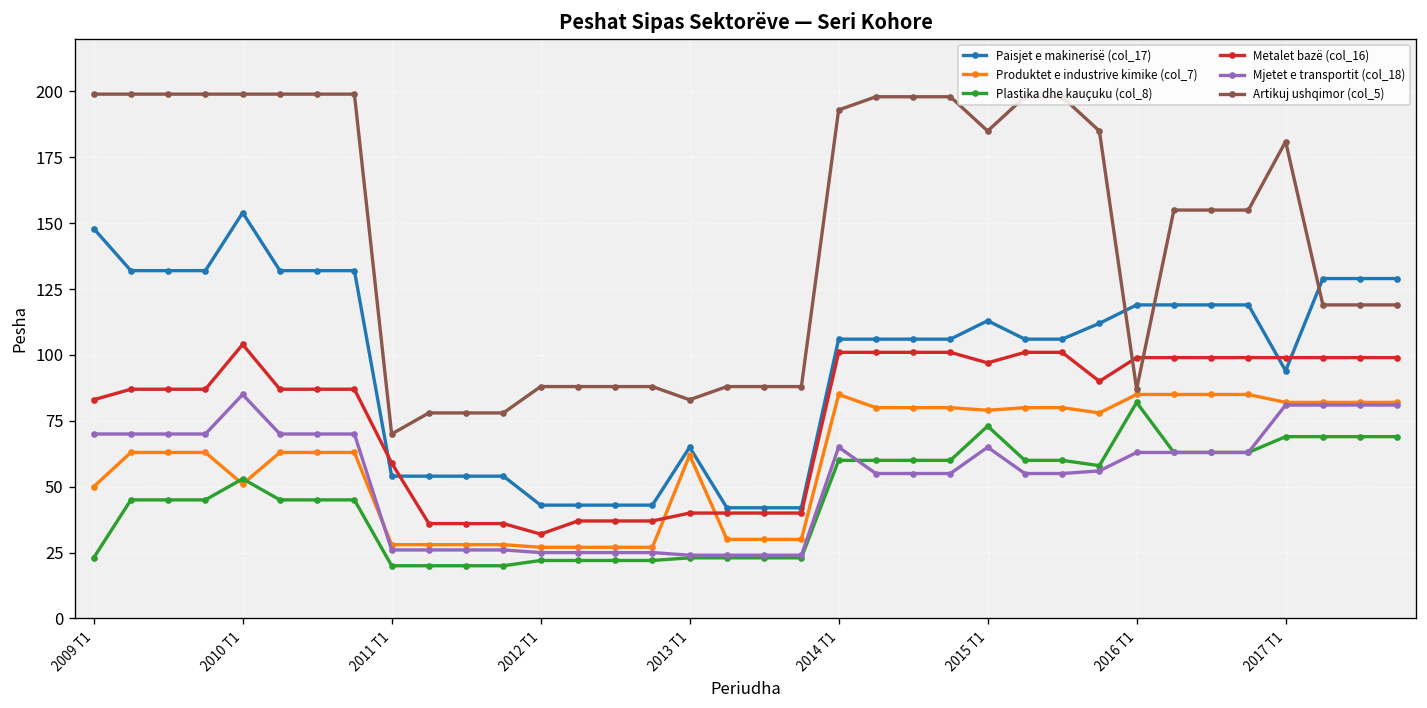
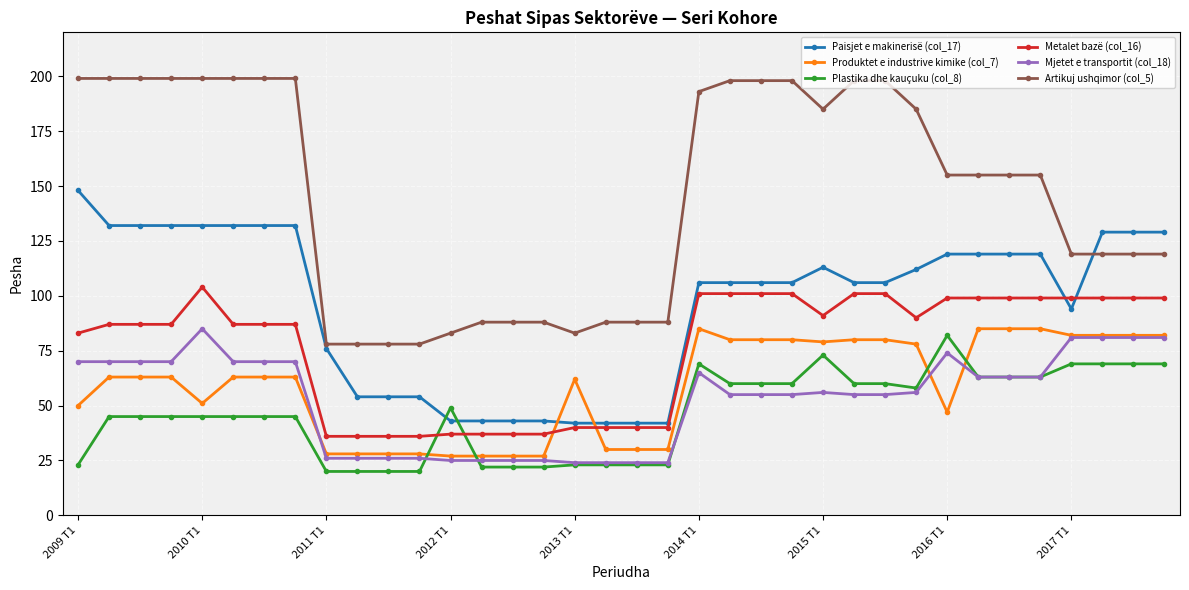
Paisjet e makinerisë (col_17), 2010 T1: 154 -> 132
Plastika dhe kauçuku (col_8), 2010 T1: 53 -> 45
Paisjet e makinerisë (col_17), 2011 T1: 54 -> 76
Metalet bazë (col_16), 2011 T1: 59 -> 36
Artikuj ushqimor (col_5), 2011 T1: 70 -> 78
Plastika dhe kauçuku (col_8), 2012 T1: 22 -> 49
Metalet bazë (col_16), 2012 T1: 32 -> 37
Artikuj ushqimor (col_5), 2012 T1: 88 -> 83
Paisjet e makinerisë (col_17), 2013 T1: 65 -> 42
Plastika dhe kauçuku (col_8), 2014 T1: 60 -> 69
Metalet bazë (col_16), 2015 T1: 97 -> 91
Mjetet e transportit (col_18), 2015 T1: 65 -> 56
Produktet e industrive kimike (col_7), 2016 T1: 85 -> 47
Mjetet e transportit (col_18), 2016 T1: 63 -> 74
Artikuj ushqimor (col_5), 2016 T1: 87 -> 155
Artikuj ushqimor (col_5), 2017 T1: 181 -> 119
